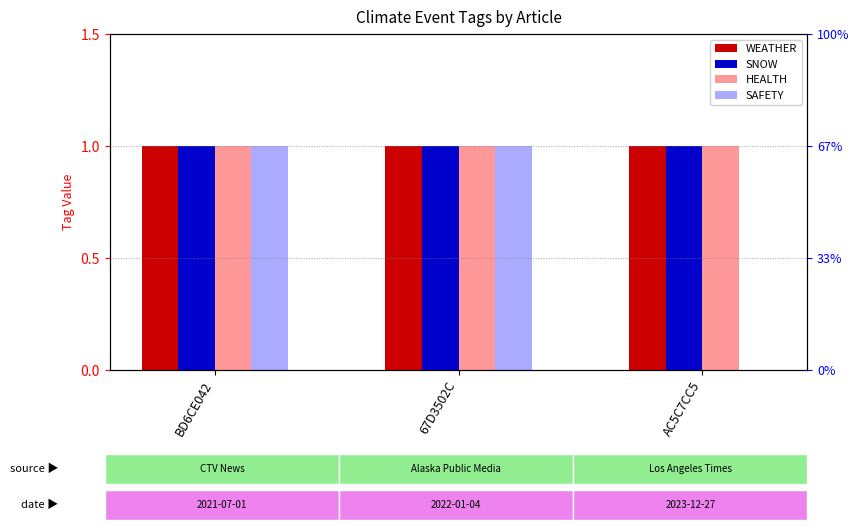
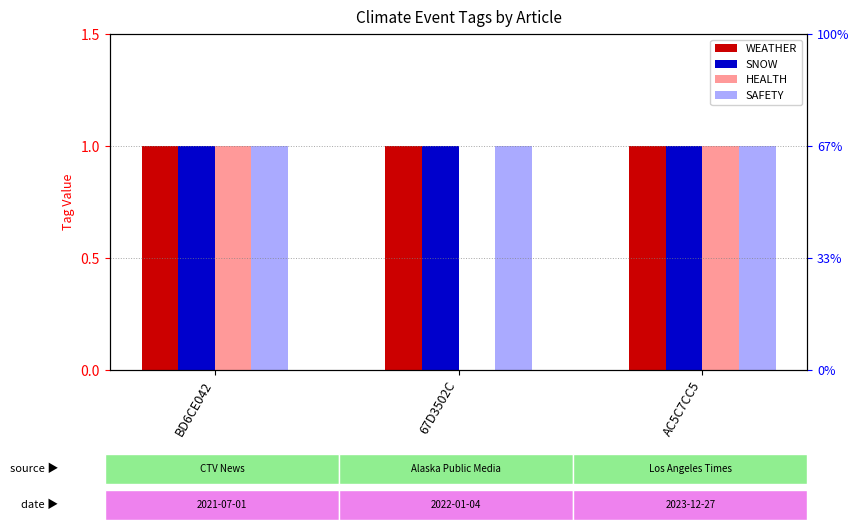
HEALTH, 67D3502C: 1 -> 0
SAFETY, AC5C7CC5: 0 -> 1
